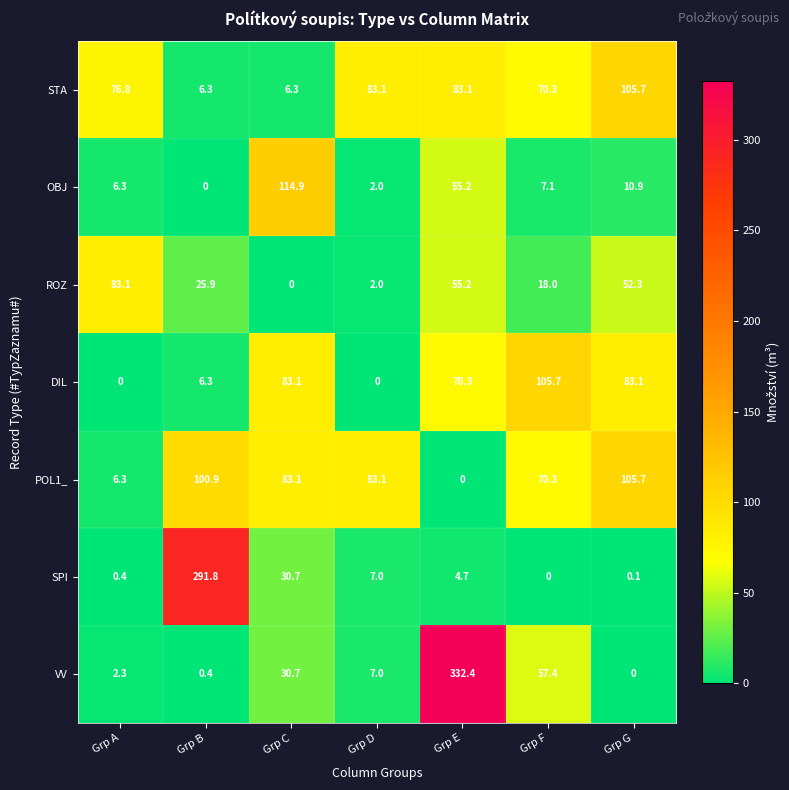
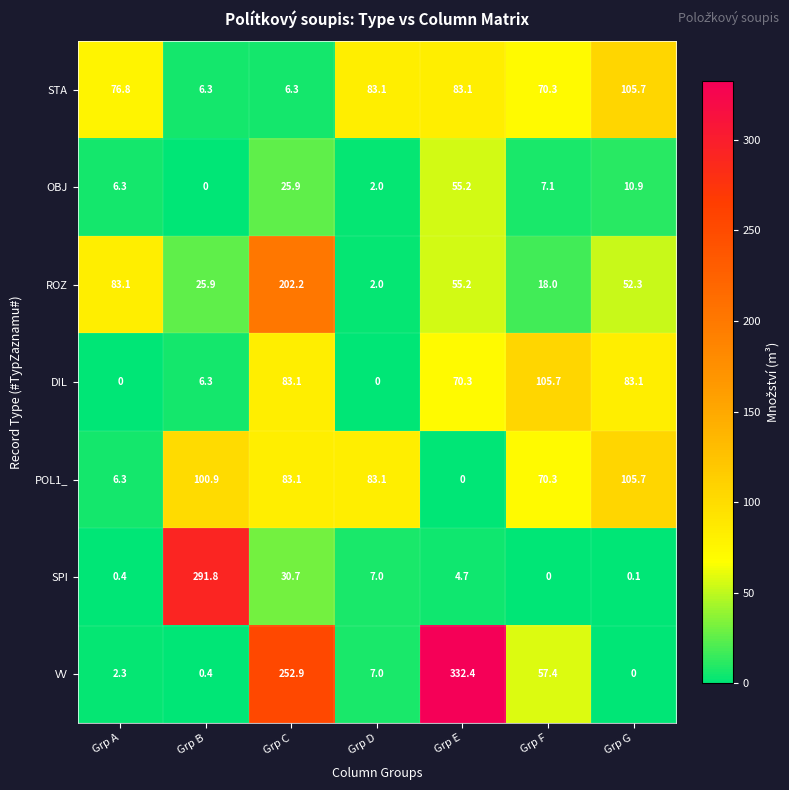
OBJ, Grp C: 114.9 -> 25.9
ROZ, Grp C: 0 -> 202.2
VV, Grp C: 30.7 -> 252.9
